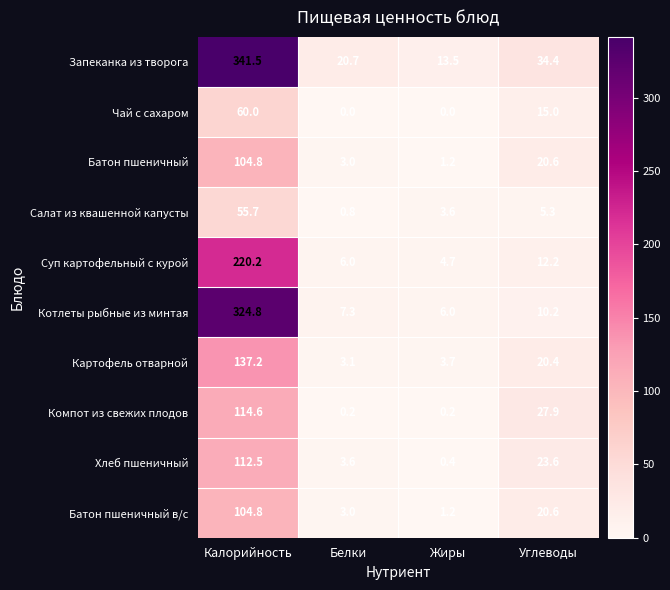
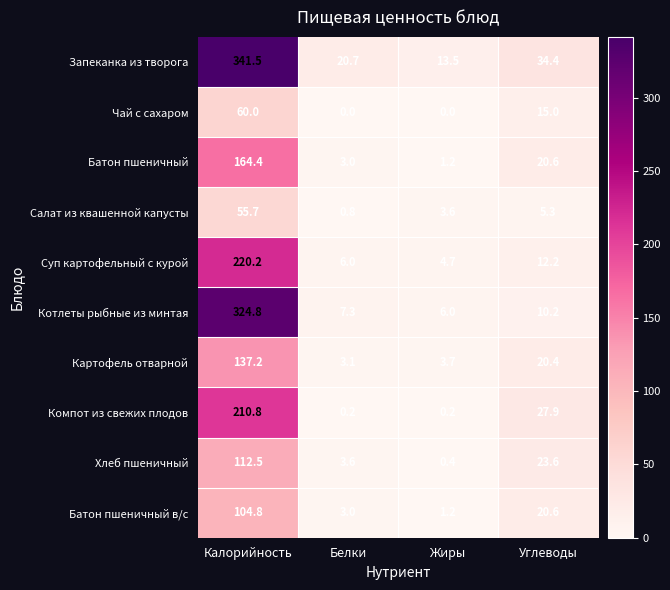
Батон пшеничный, Калорийность: 104.8 -> 164.4
Компот из свежих плодов, Калорийность: 114.6 -> 210.8
